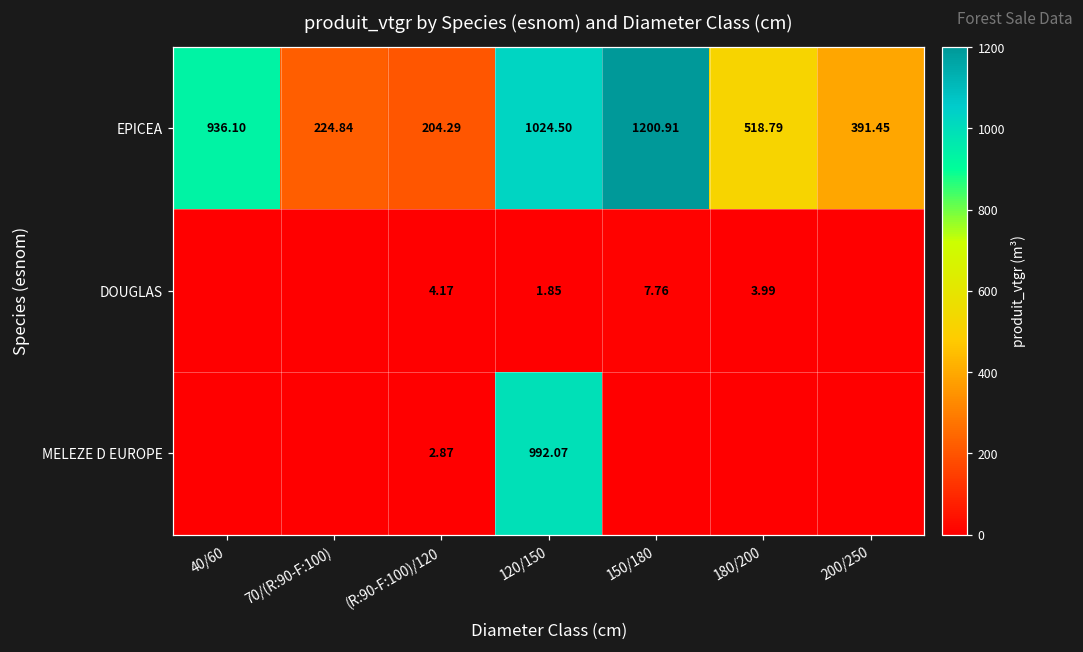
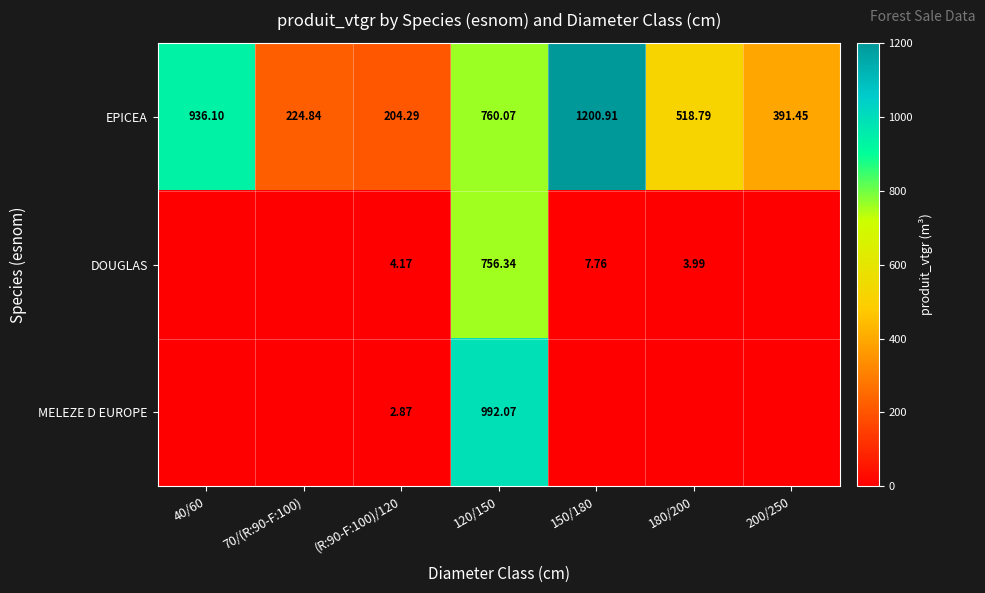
EPICEA, 120/150: 1024.50 -> 760.07
DOUGLAS, 120/150: 1.85 -> 756.34
